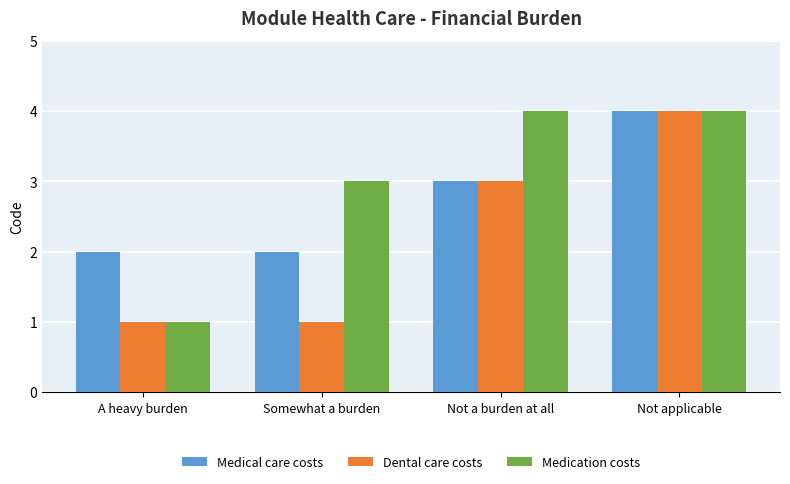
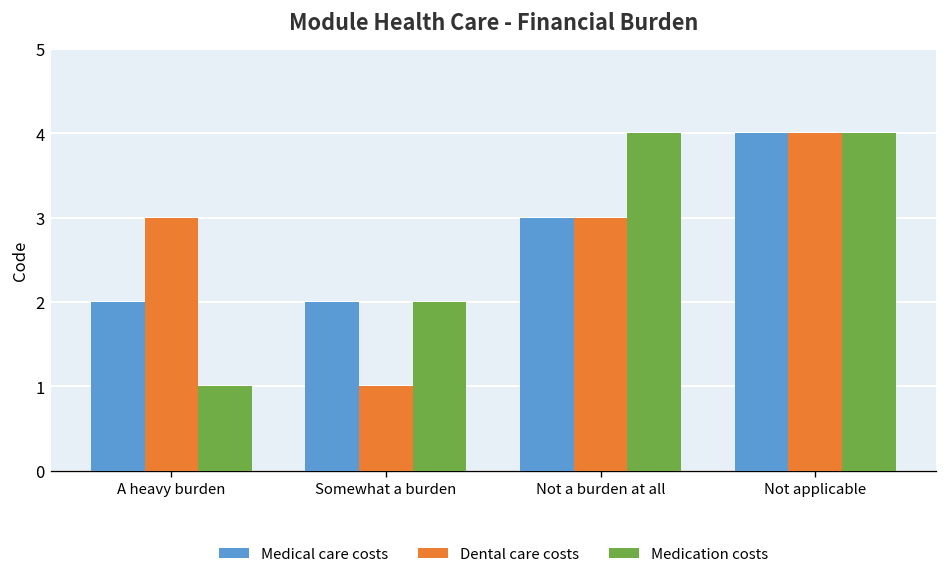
Dental care costs, A heavy burden: 1 -> 3
Medication costs, Somewhat a burden: 3 -> 2
